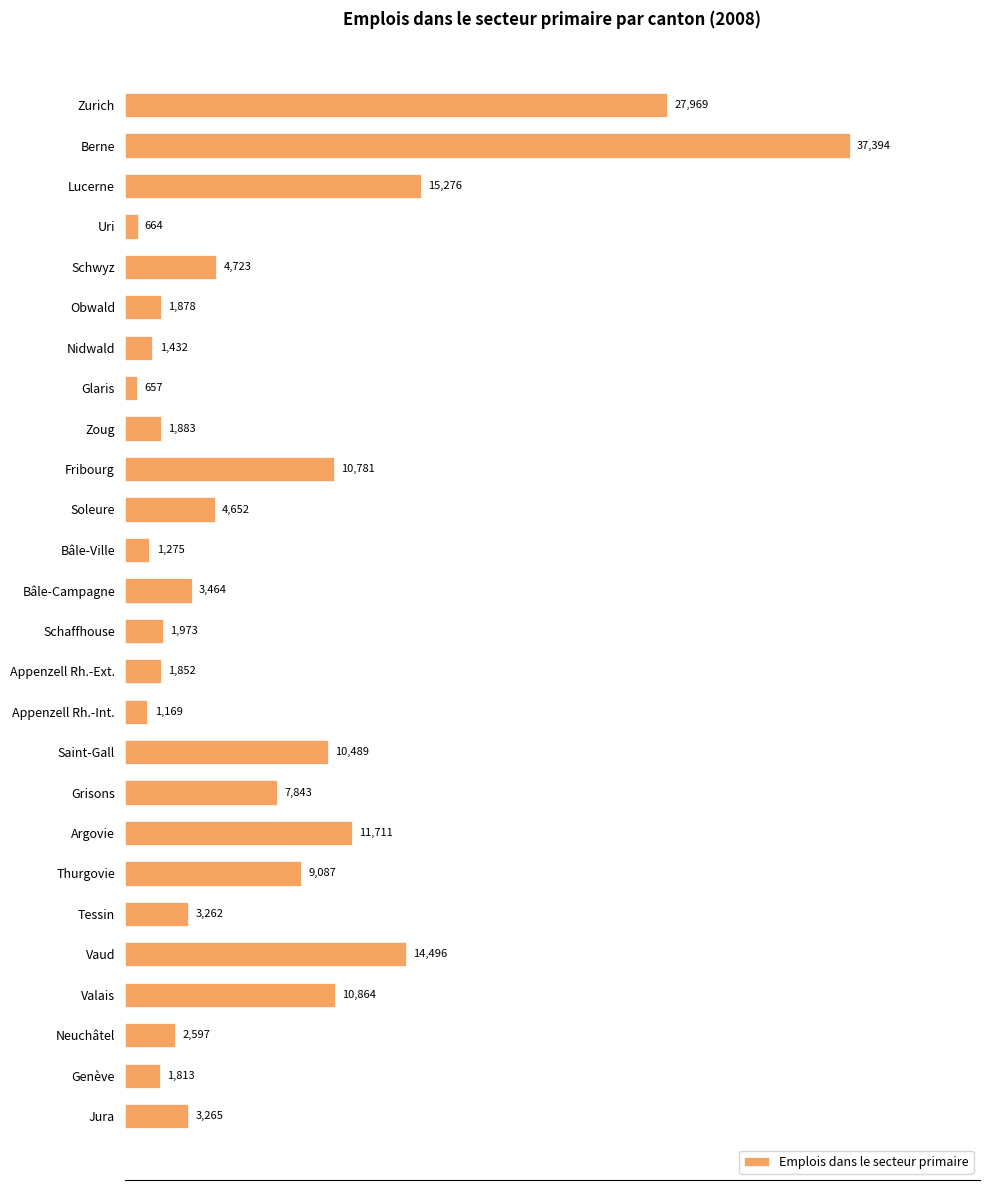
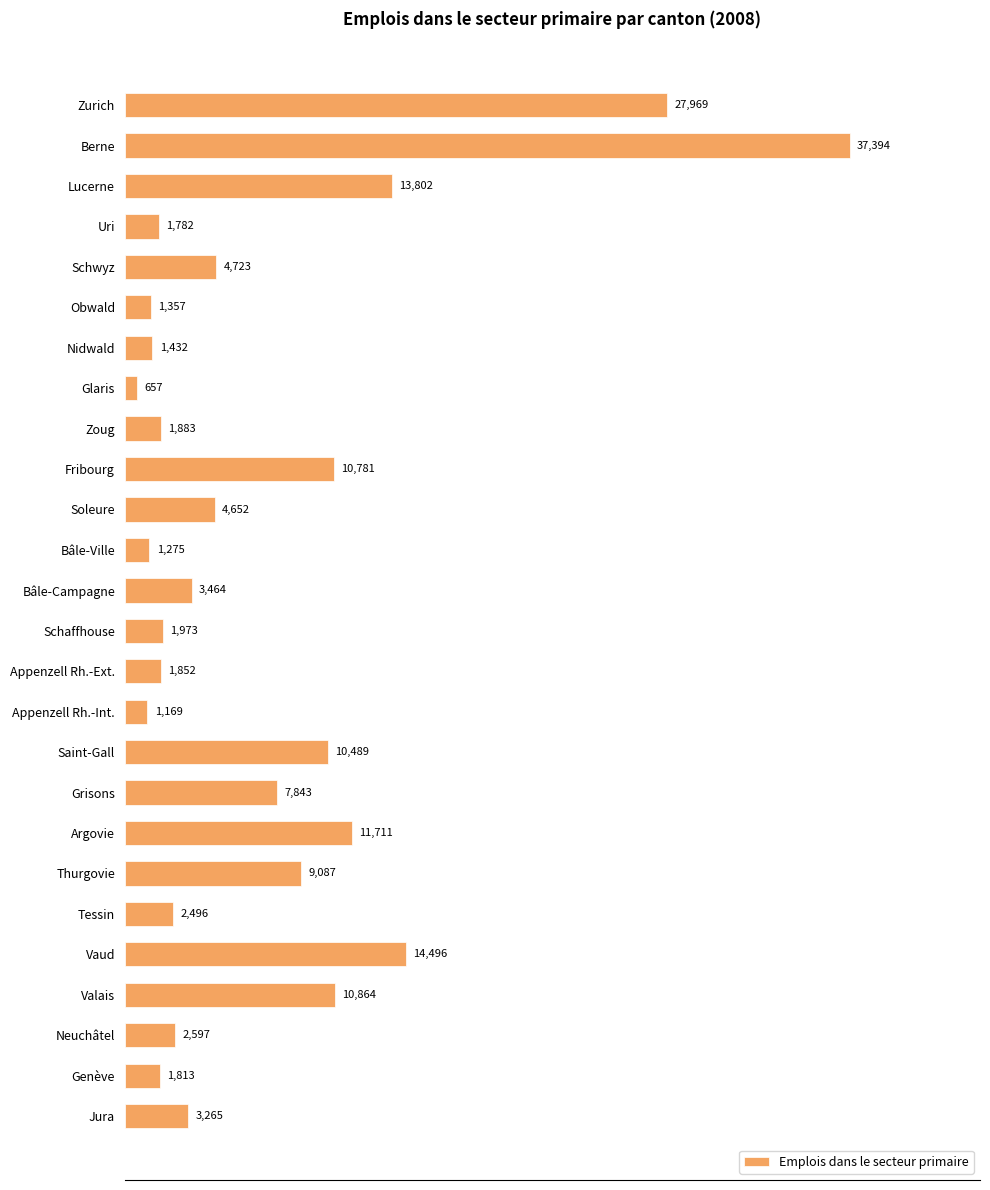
Lucerne: 15,276 -> 13,802
Uri: 664 -> 1,782
Obwald: 1,878 -> 1,357
Tessin: 3,262 -> 2,496
